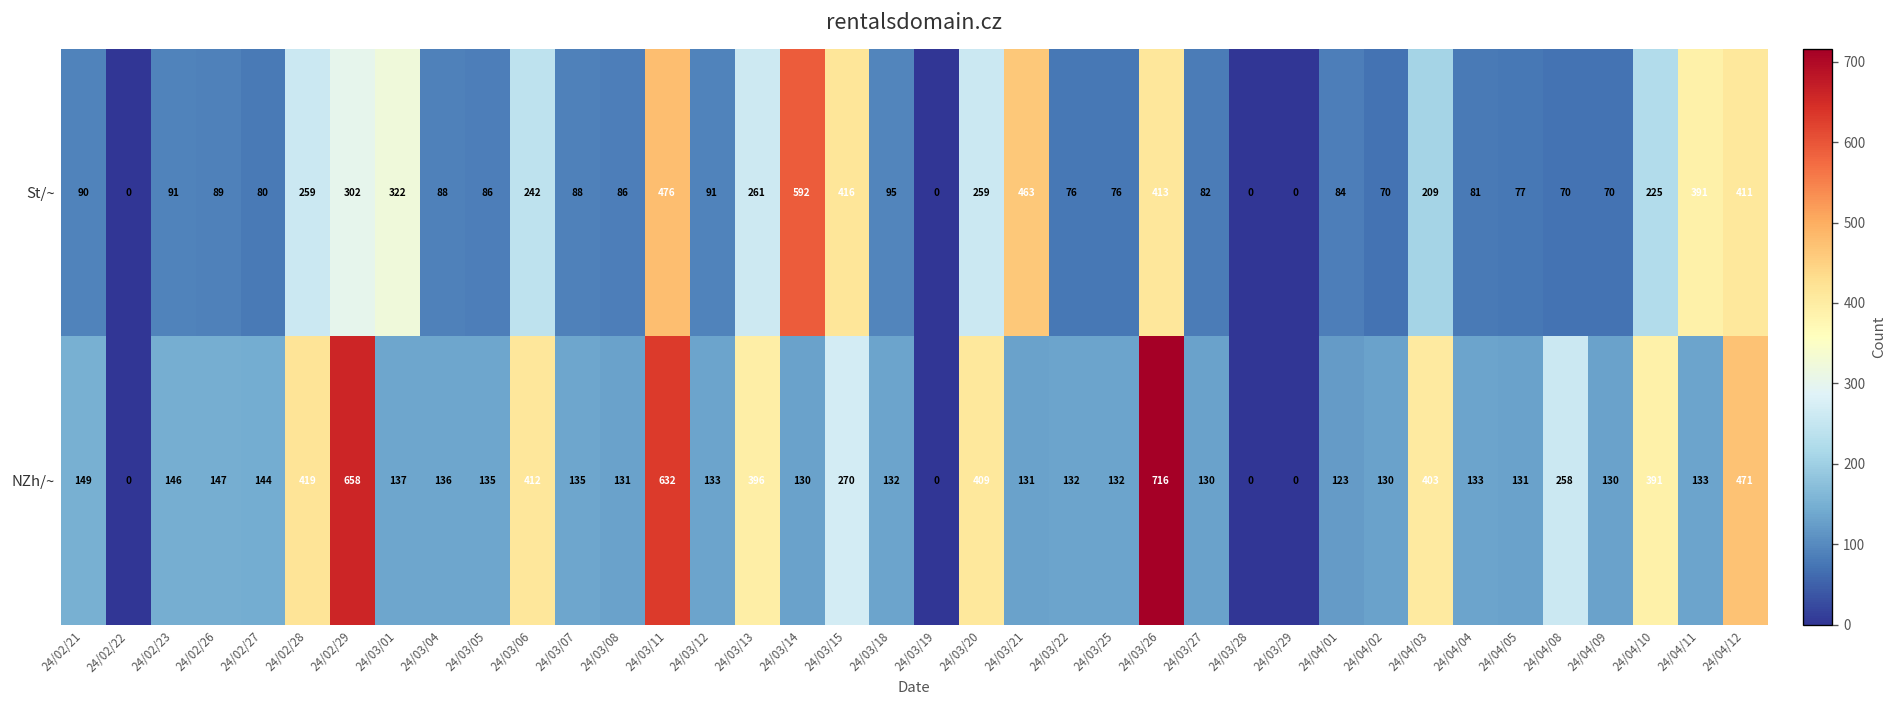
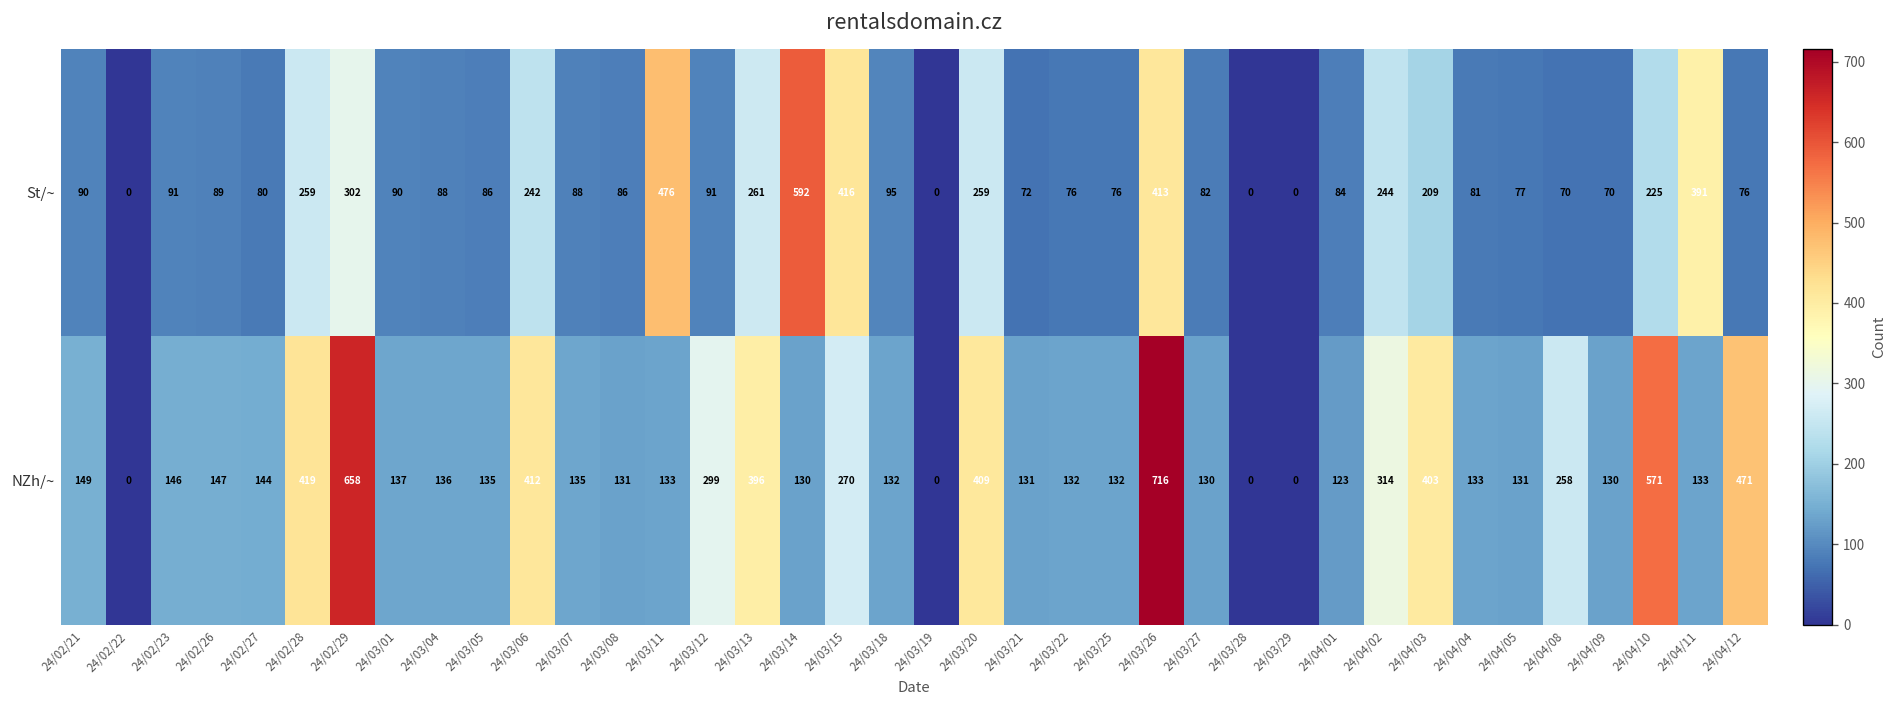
St/~, 24/03/01: 322 -> 90
St/~, 24/03/21: 463 -> 72
St/~, 24/04/02: 70 -> 244
St/~, 24/04/12: 411 -> 76
NZh/~, 24/03/11: 632 -> 133
NZh/~, 24/03/12: 133 -> 299
NZh/~, 24/04/02: 130 -> 314
NZh/~, 24/04/10: 391 -> 571
